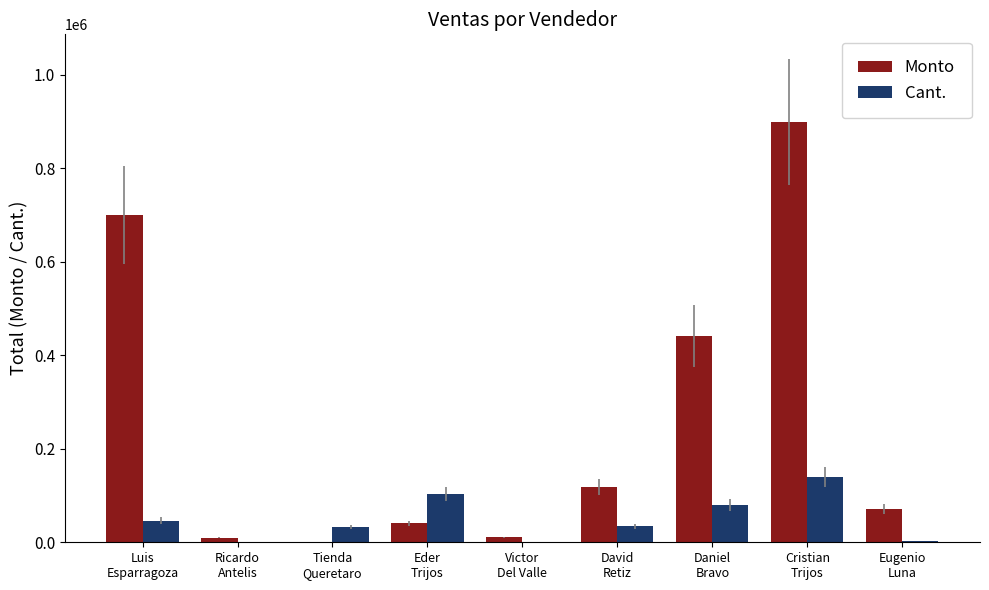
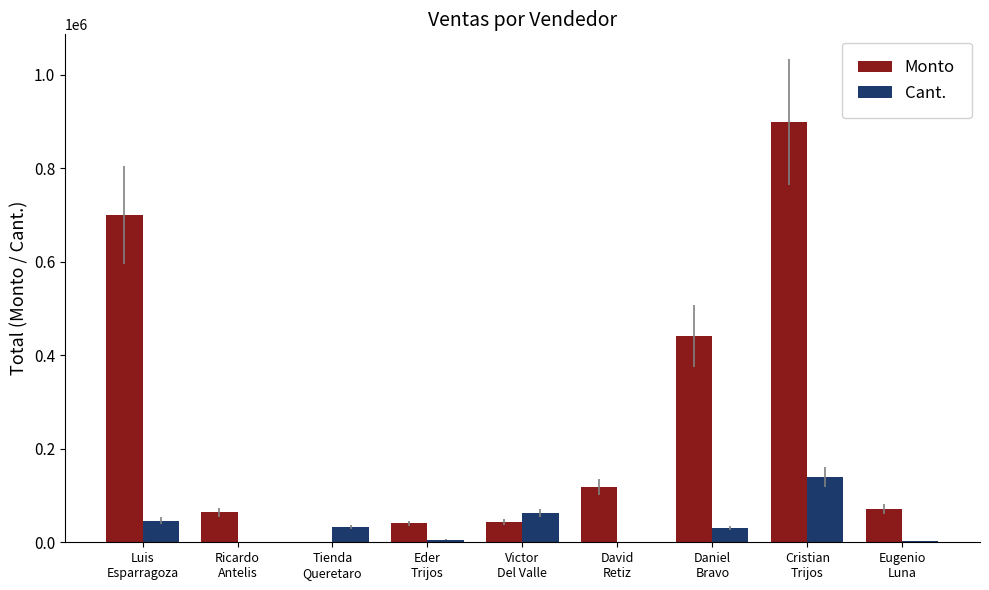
Monto, Ricardo Antelis: 10000 -> 60000
Cant., Eder Trijos: 100000 -> 10000
Monto, Victor Del Valle: 10000 -> 40000
Cant., Victor Del Valle: 0 -> 60000
Cant., David Retiz: 30000 -> 0
Cant., Daniel Bravo: 80000 -> 30000
